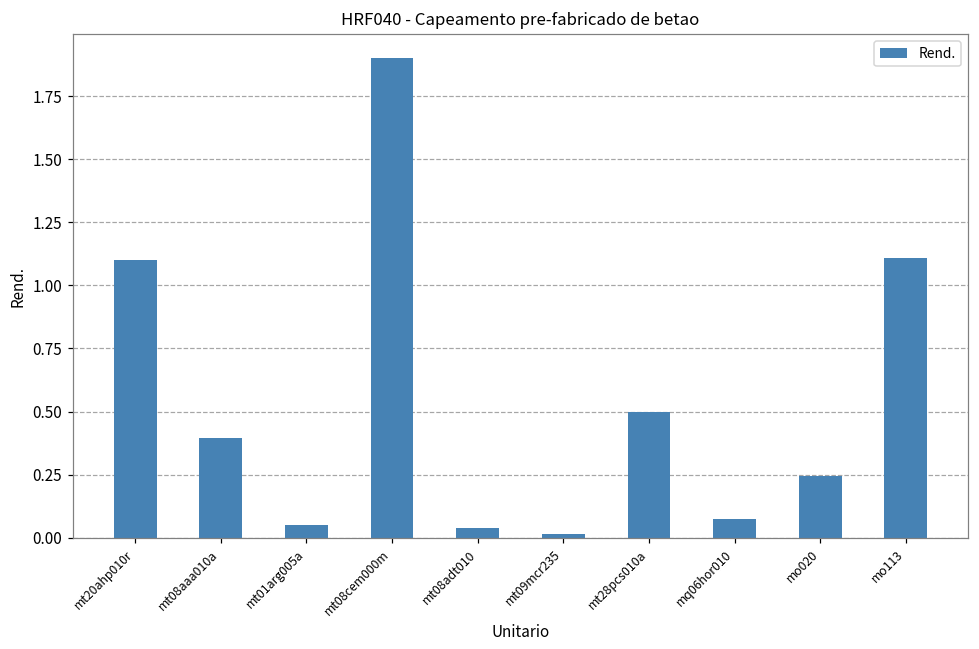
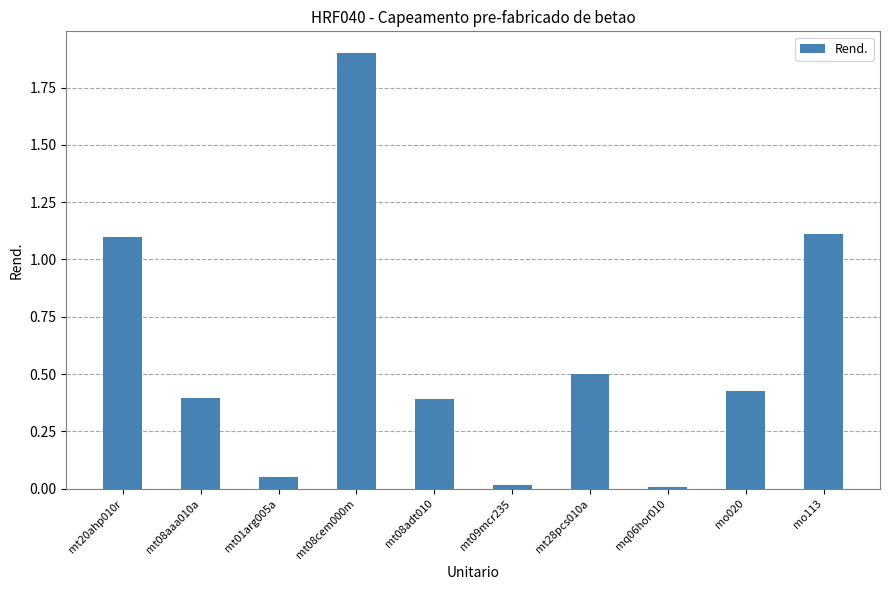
mt08adt010: 0.04 -> 0.39
mq06hor010: 0.07 -> 0.01
mo020: 0.25 -> 0.43
